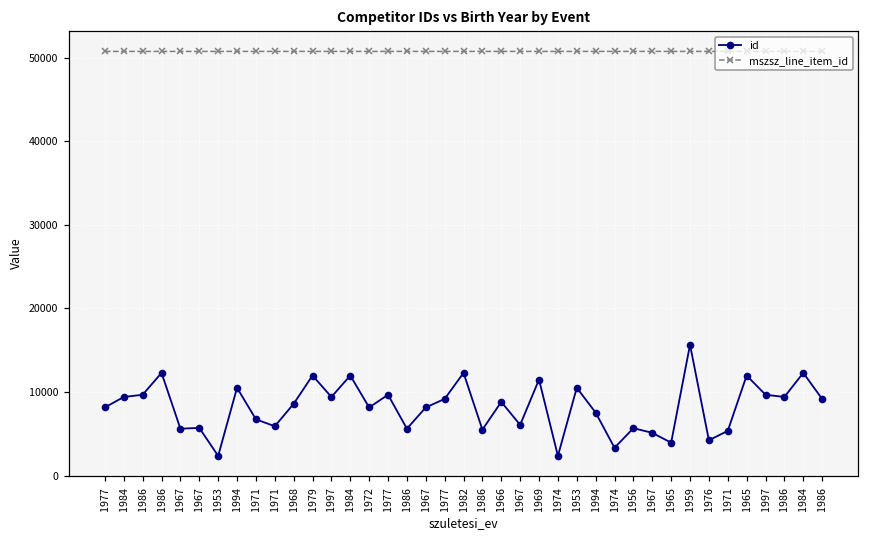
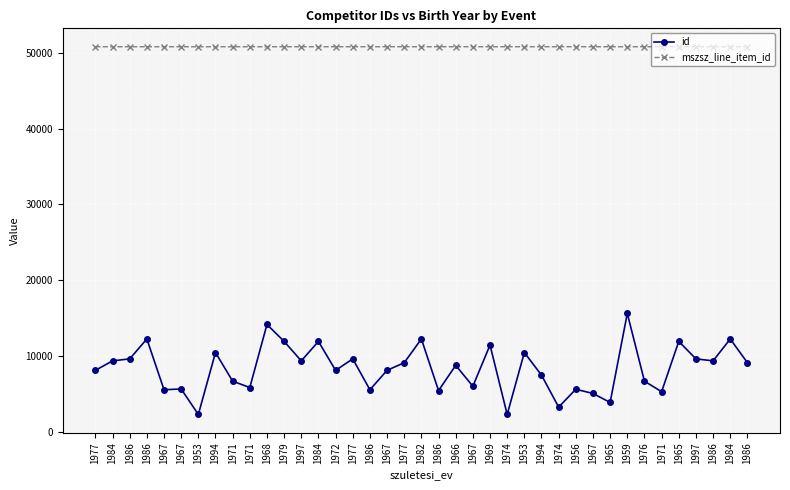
id, 1968: 9000 -> 14000
id, 1976: 4000 -> 7000
